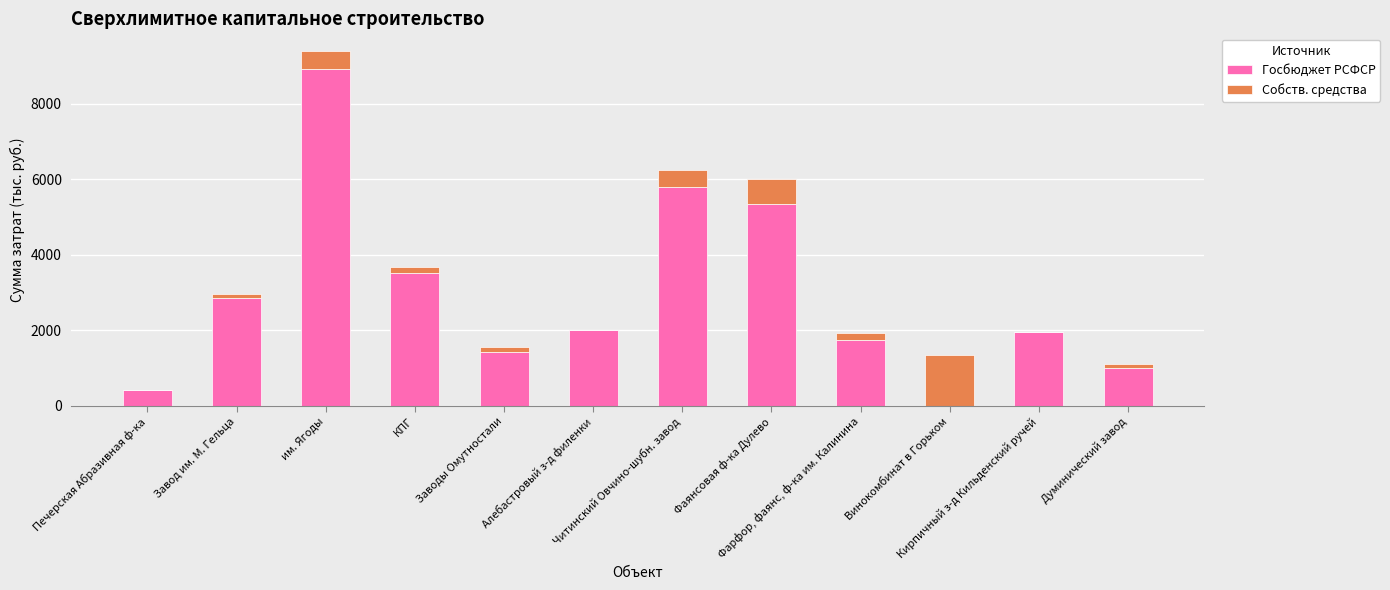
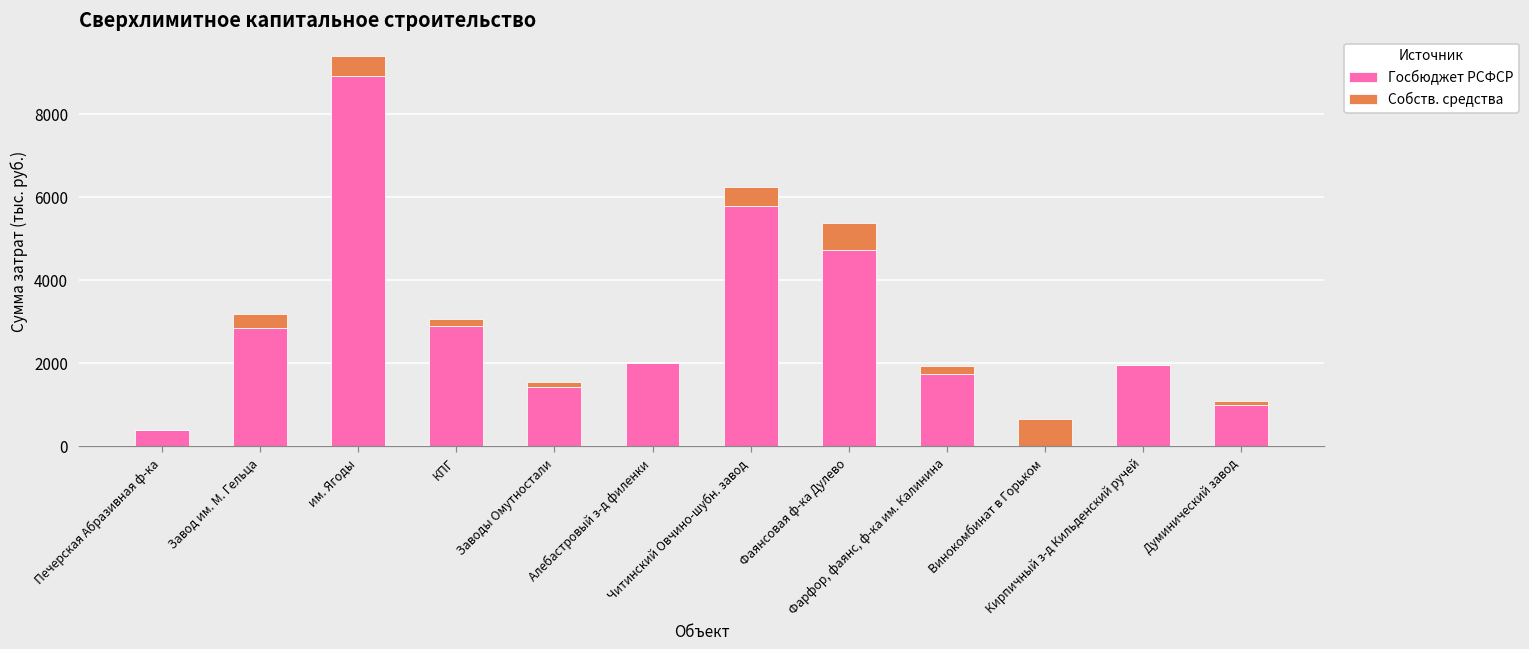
Собств. средства, Завод им. М. Гельца: 100 -> 400
Госбюджет РСФСР, КПГ: 3500 -> 2900
Госбюджет РСФСР, Фаянсовая ф-ка Дулево: 5400 -> 4700
Собств. средства, Винокомбинат в Горьком: 1400 -> 700
